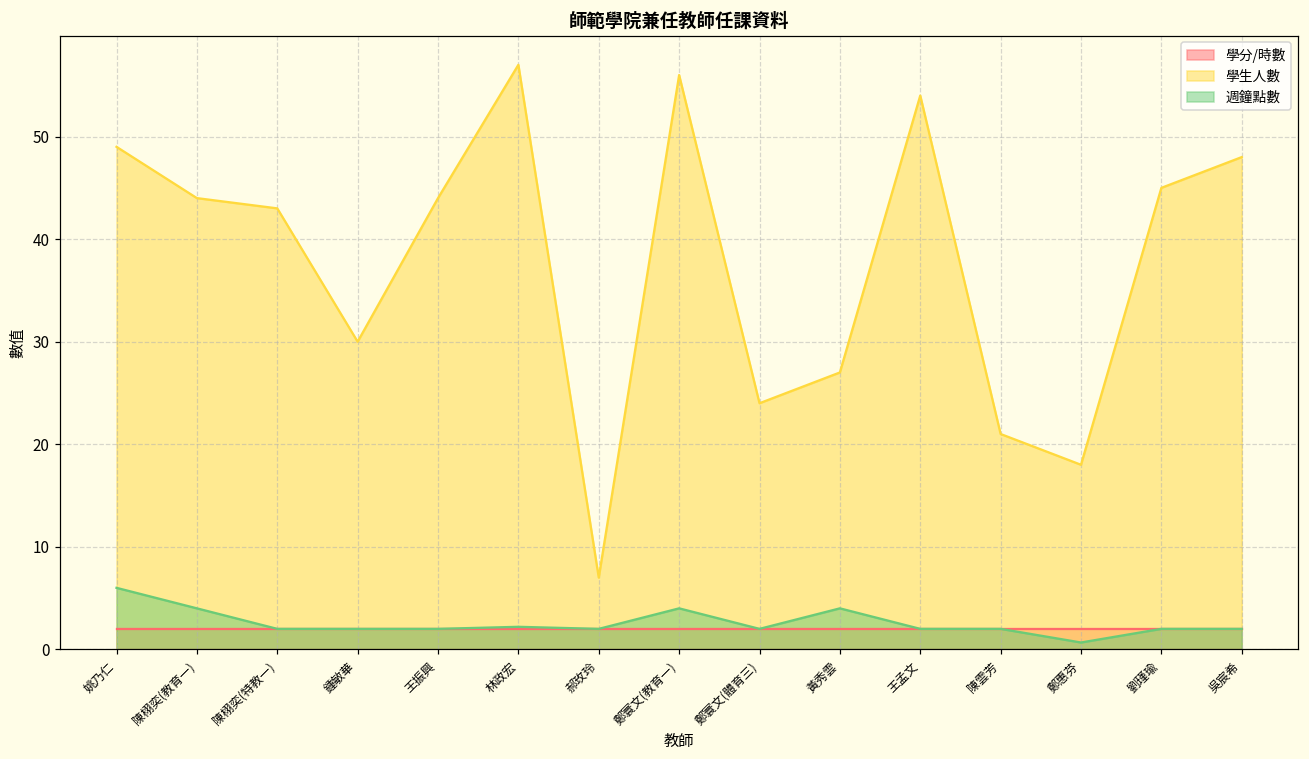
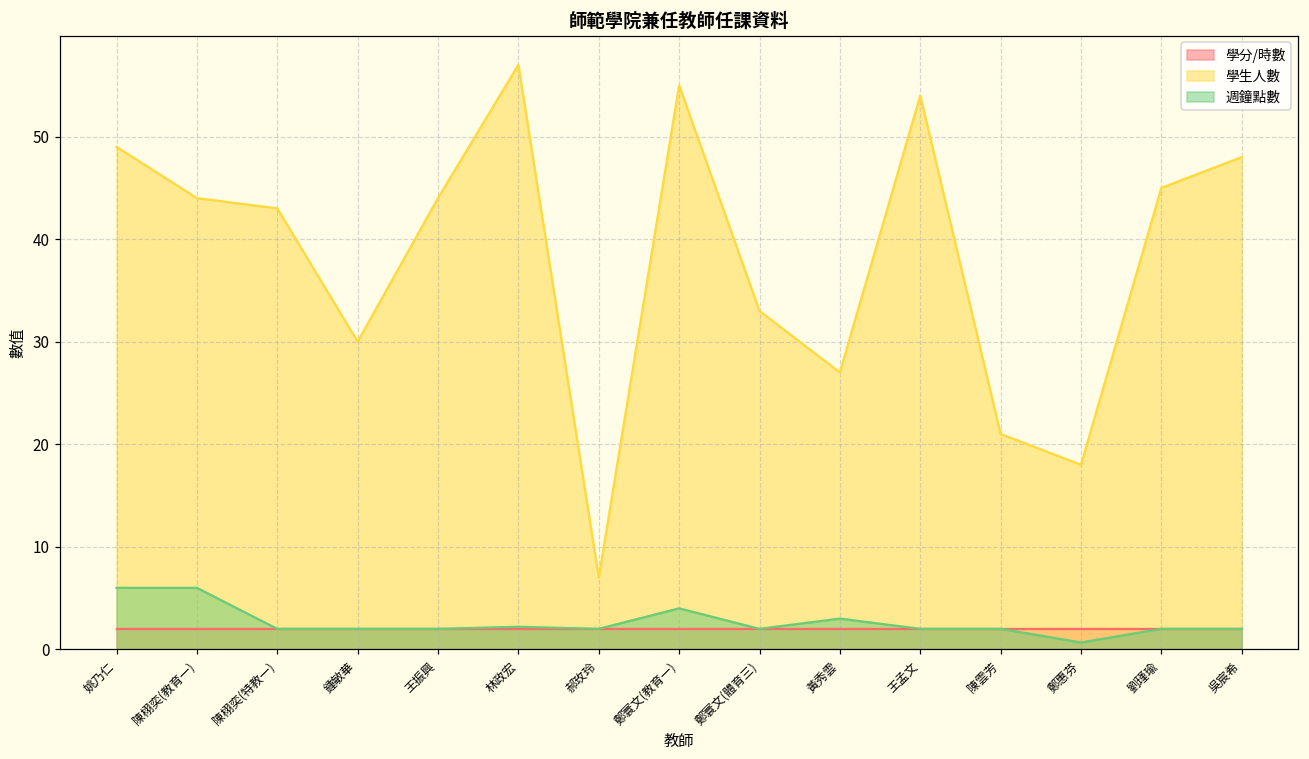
週鐘點數, 陳栩奕(教育一): 4 -> 6
學生人數, 鄭寰文(教育一): 56 -> 55
學生人數, 鄭寰文(體育三): 24 -> 33
週鐘點數, 黃秀雲: 4 -> 3
